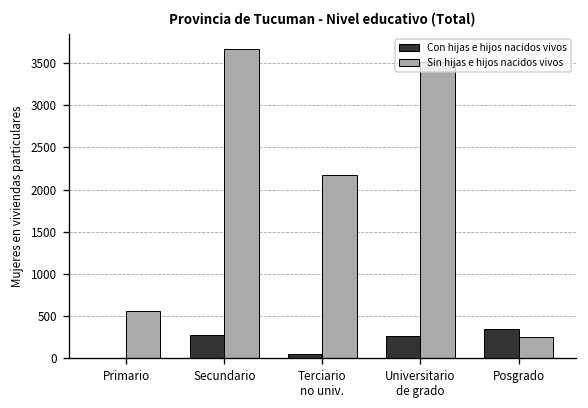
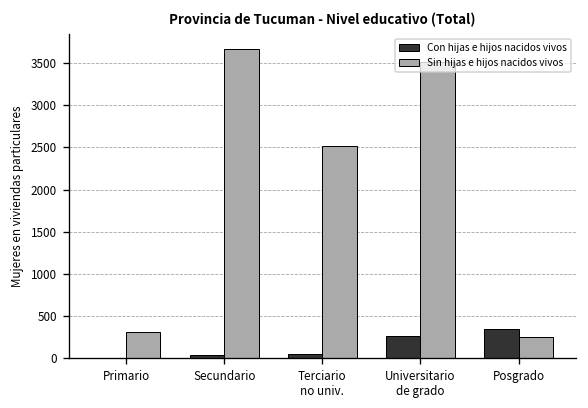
Sin hijas e hijos nacidos vivos, Primario: 600 -> 300
Con hijas e hijos nacidos vivos, Secundario: 300 -> 0
Sin hijas e hijos nacidos vivos, Terciario no univ.: 2200 -> 2500
